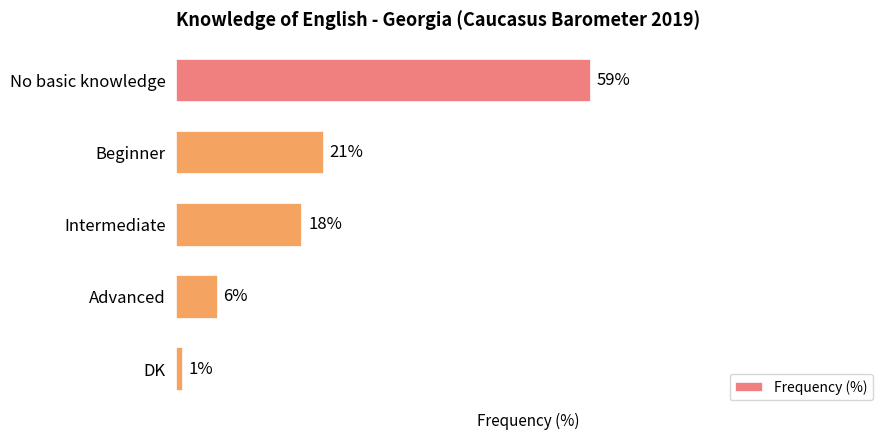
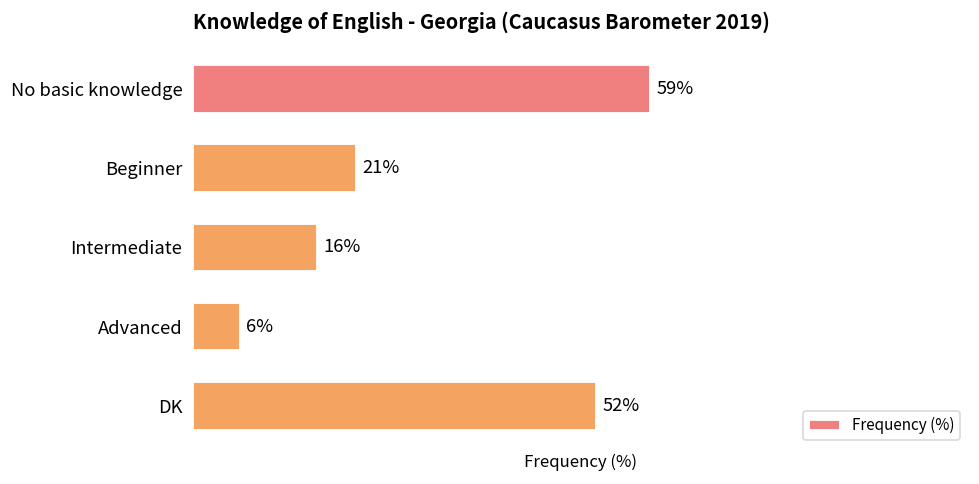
Intermediate: 18% -> 16%
DK: 1% -> 52%
